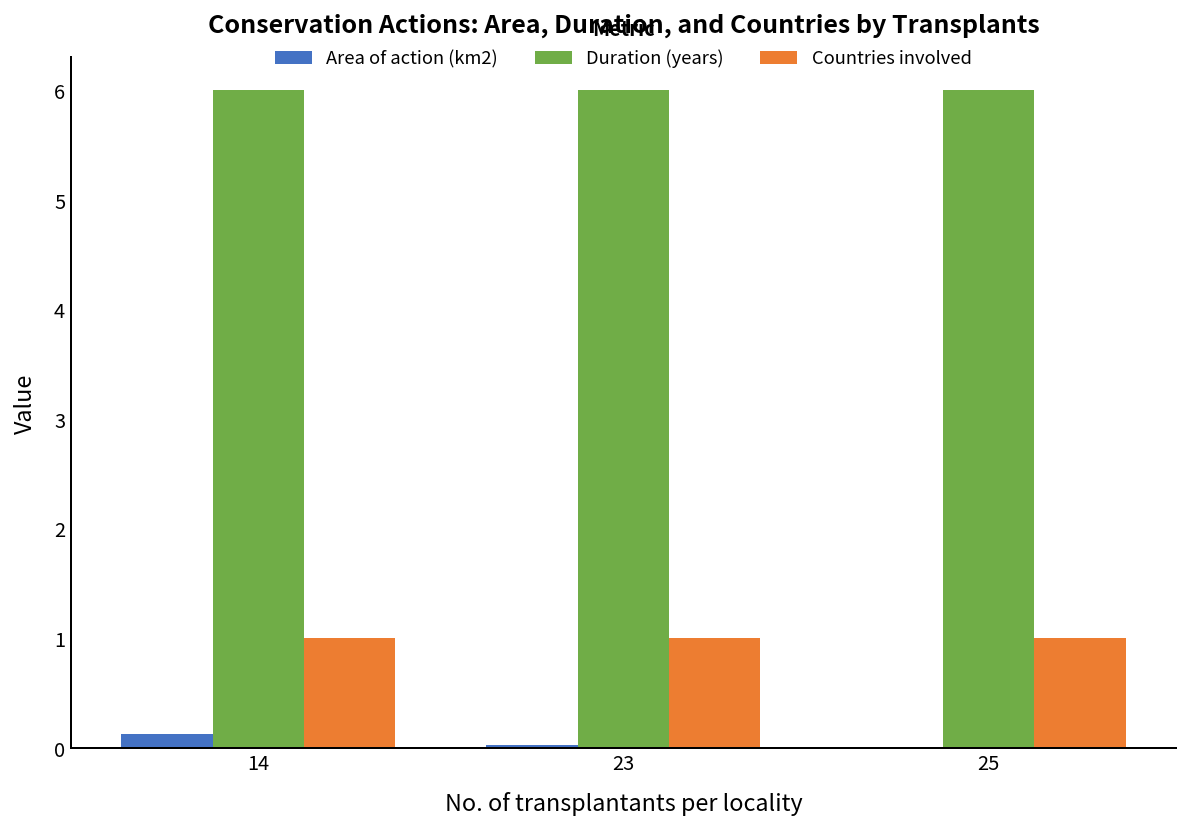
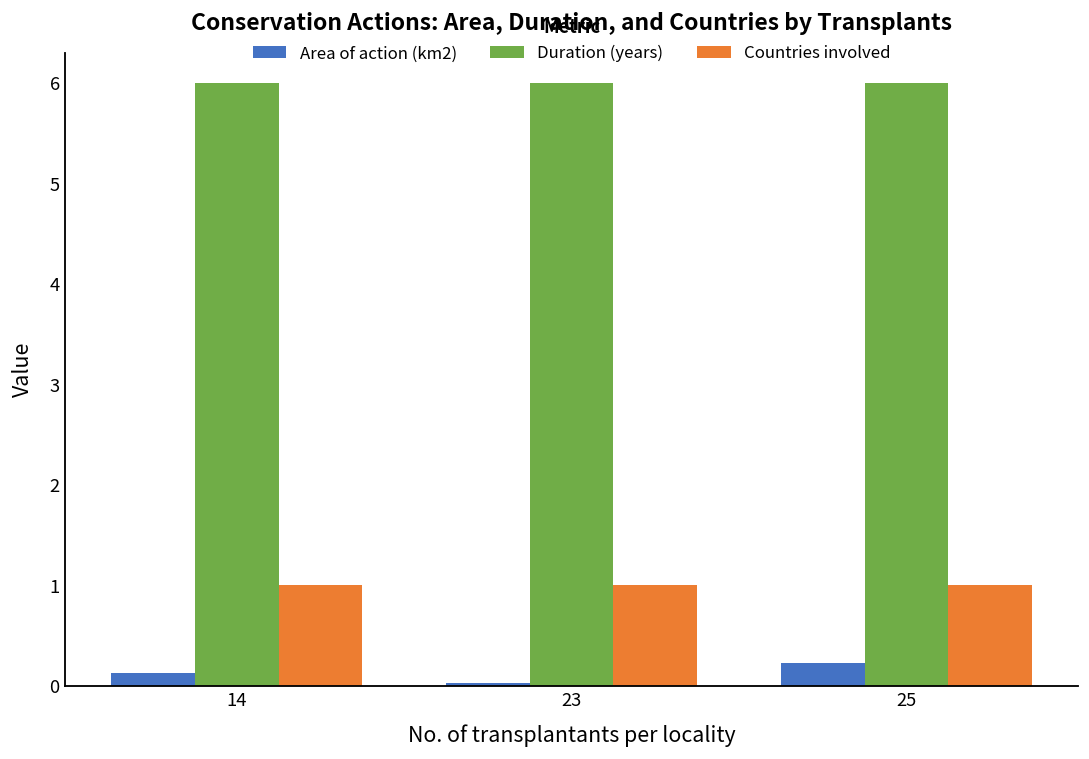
Area of action (km2), 25: 0.0 -> 0.2
